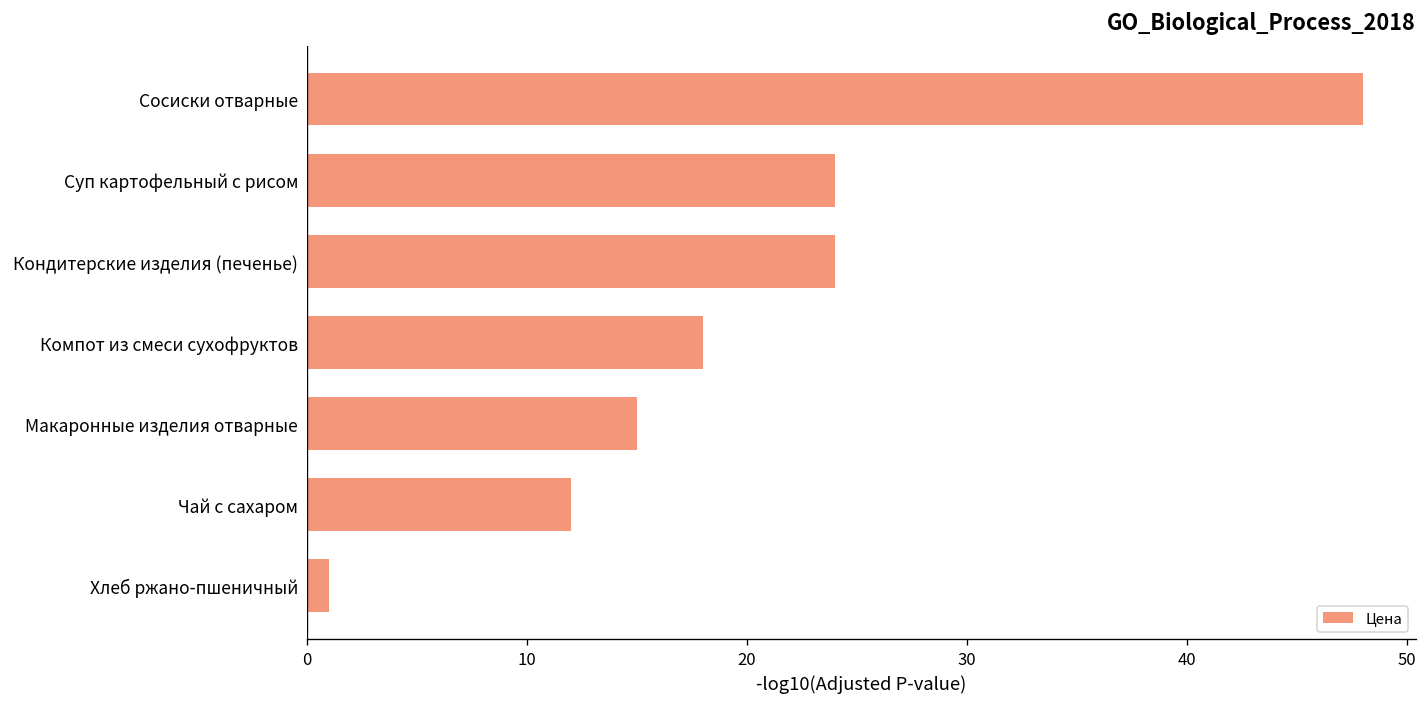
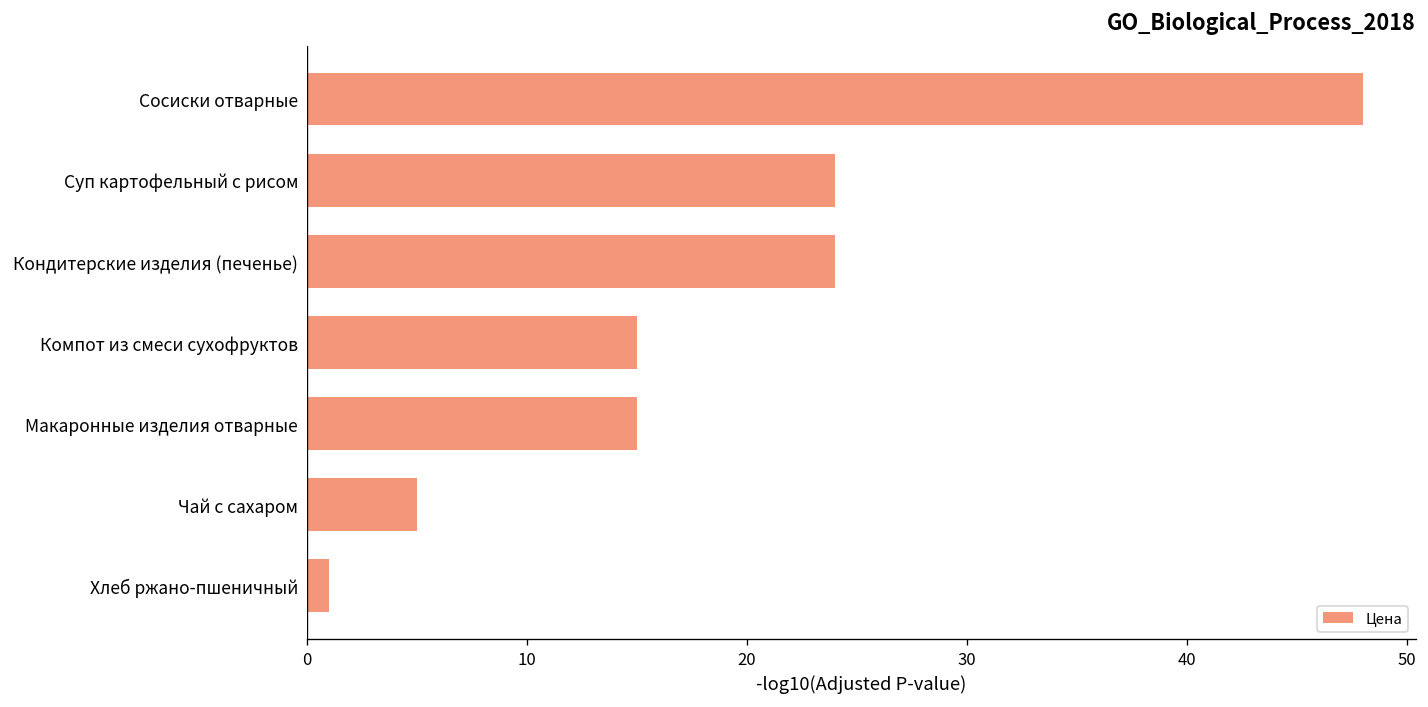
Компот из смеси сухофруктов: 18 -> 15
Чай с сахаром: 12 -> 5
